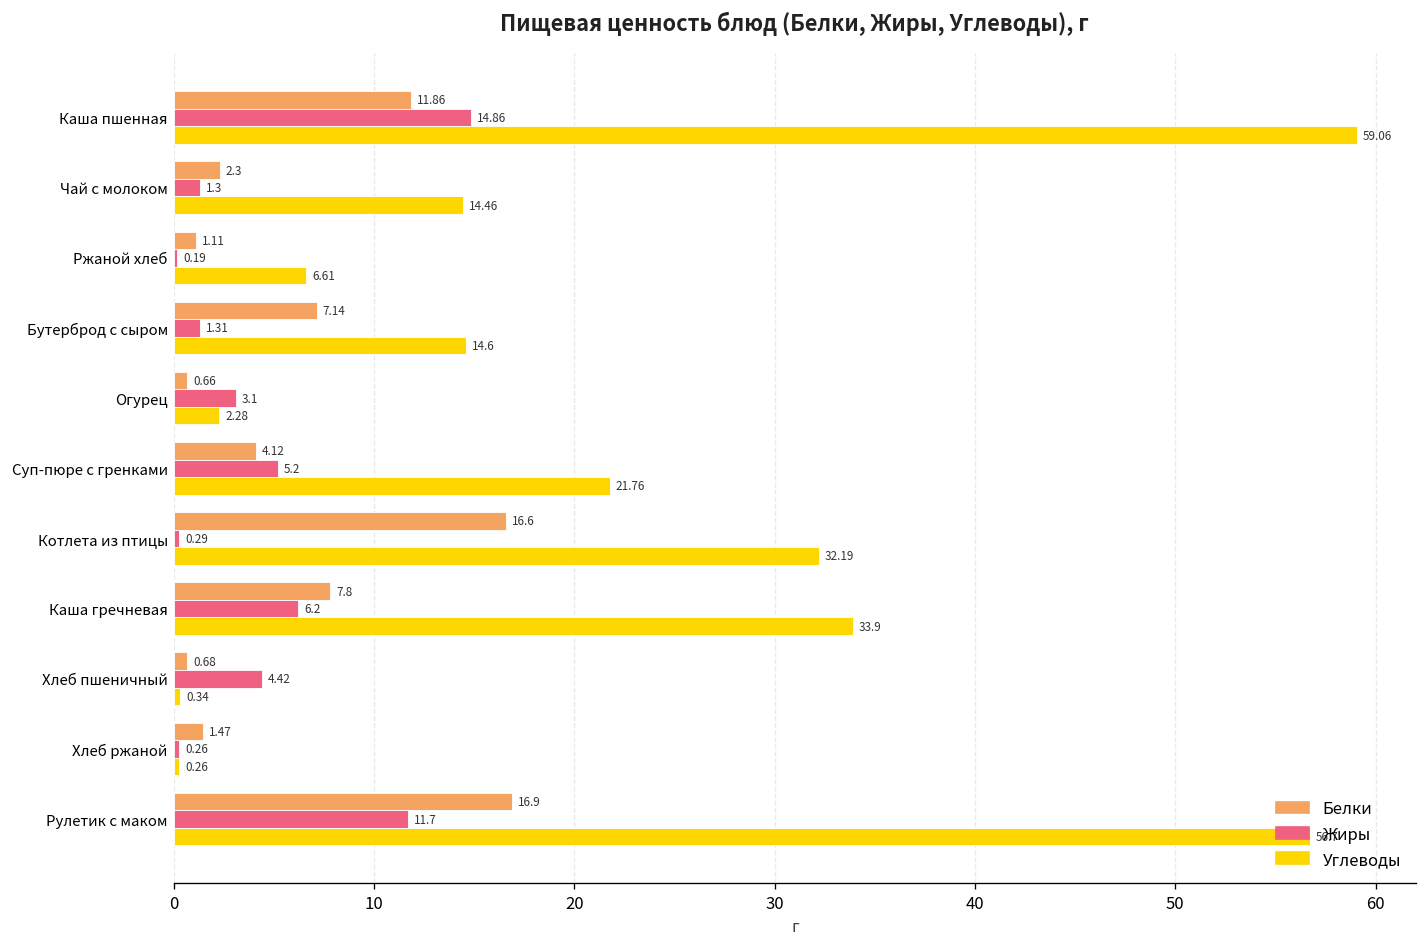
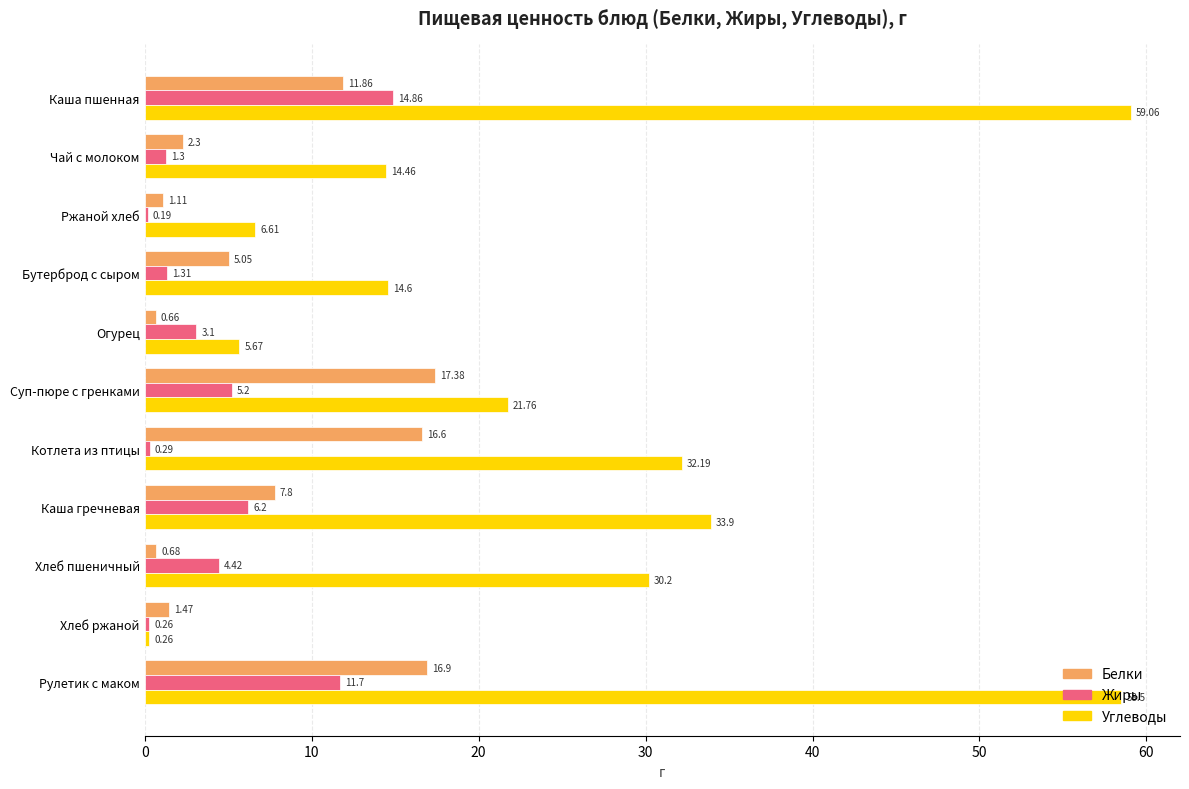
Белки, Бутерброд с сыром: 7.14 -> 5.05
Углеводы, Огурец: 2.28 -> 5.67
Белки, Суп-пюре с гренками: 4.12 -> 17.38
Углеводы, Хлеб пшеничный: 0.34 -> 30.2
Углеводы, Рулетик с маком: 56.7 -> 58.5
